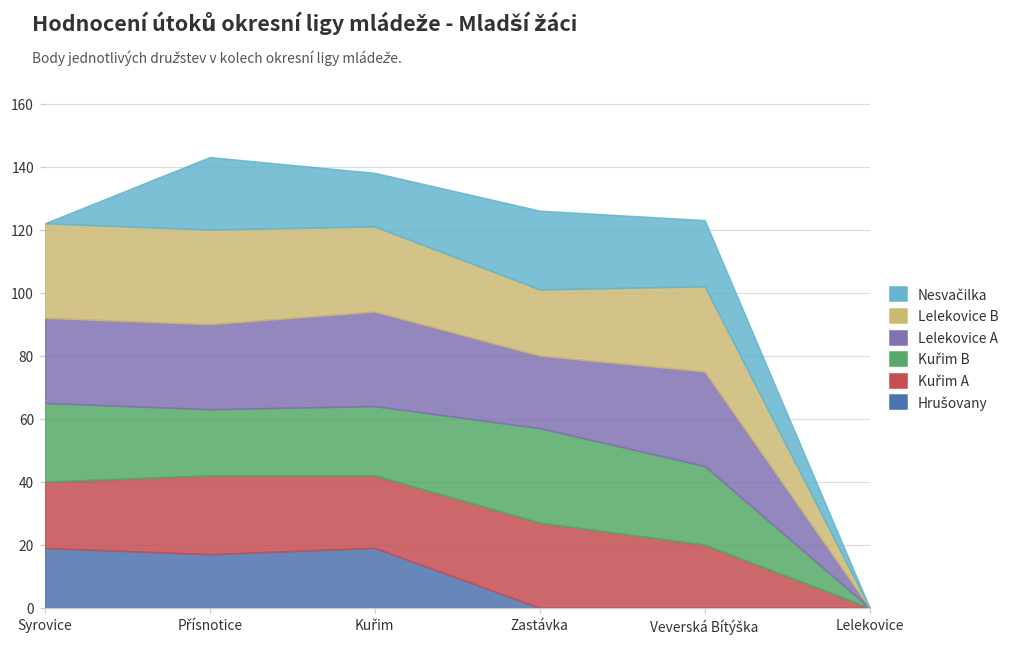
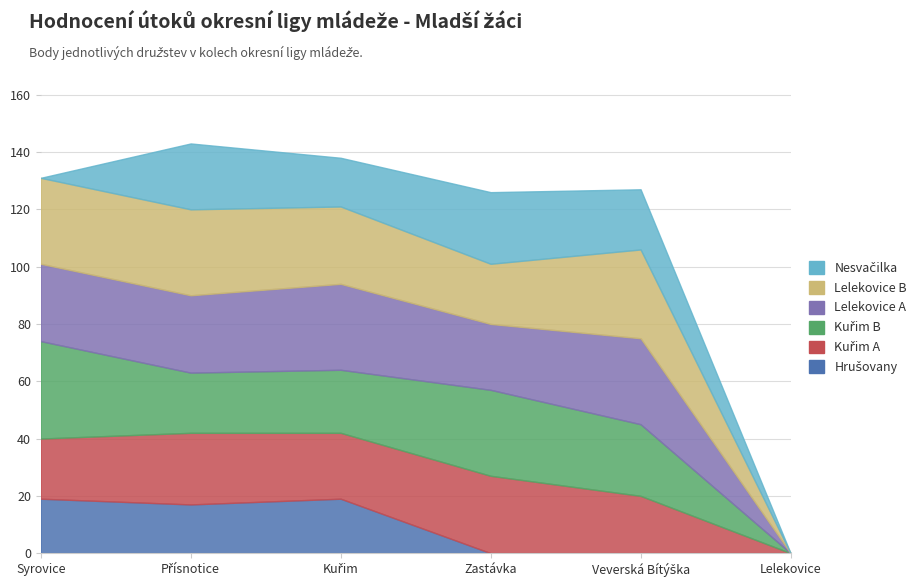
Kuřim B, Syrovice: 25 -> 34
Lelekovice B, Veverská Bítýška: 27 -> 31
